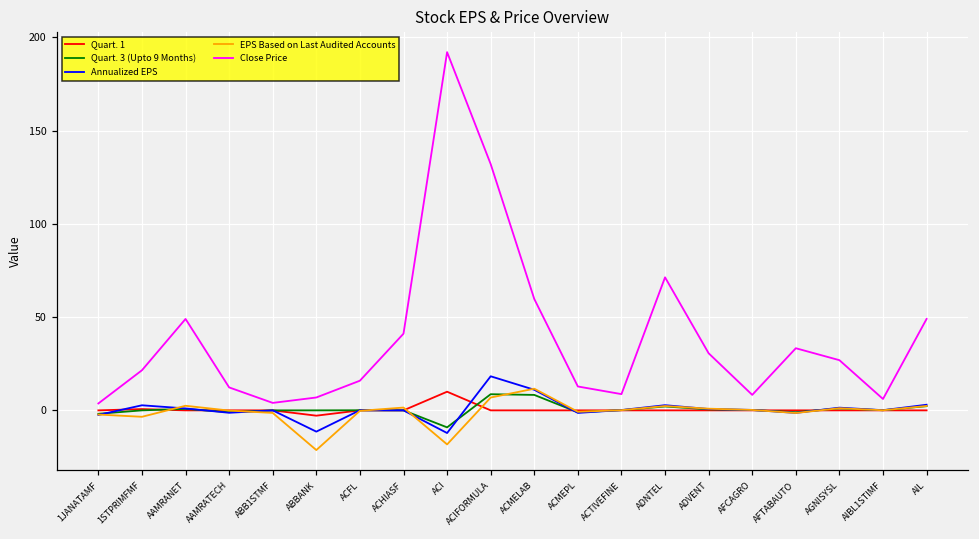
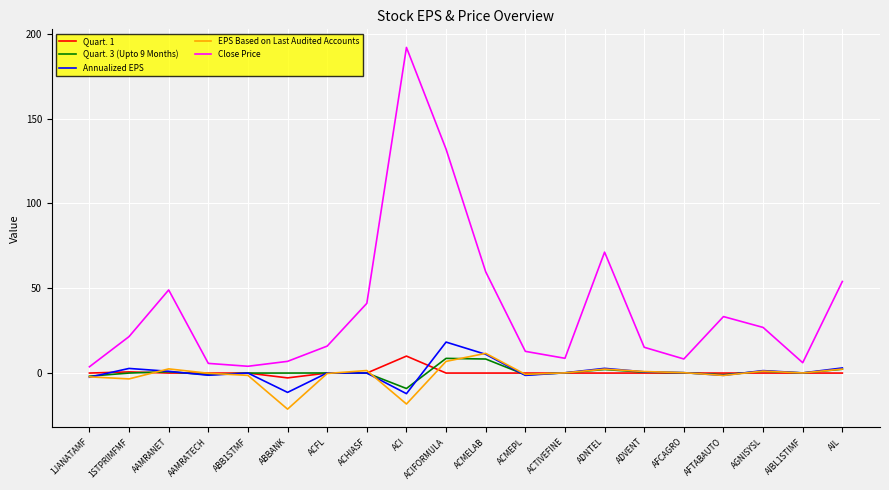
Close Price, AAMRATECH: 12 -> 6
Close Price, ADVENT: 31 -> 15
Close Price, AIL: 49 -> 54
